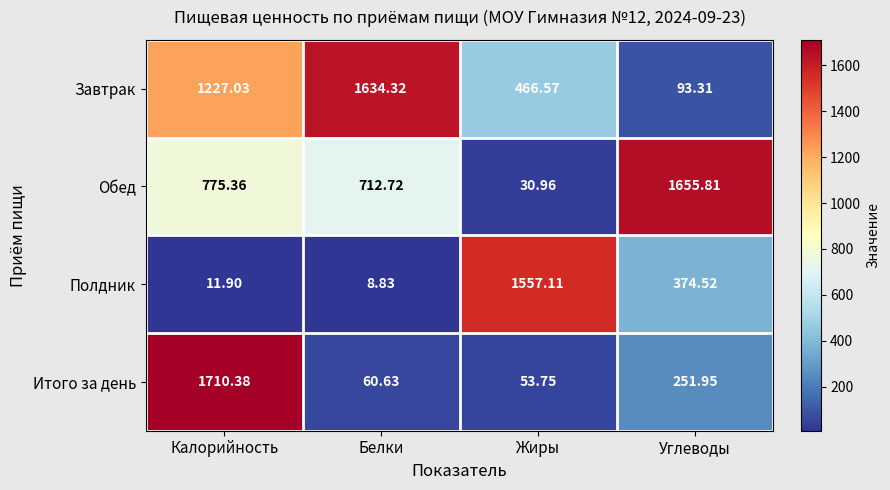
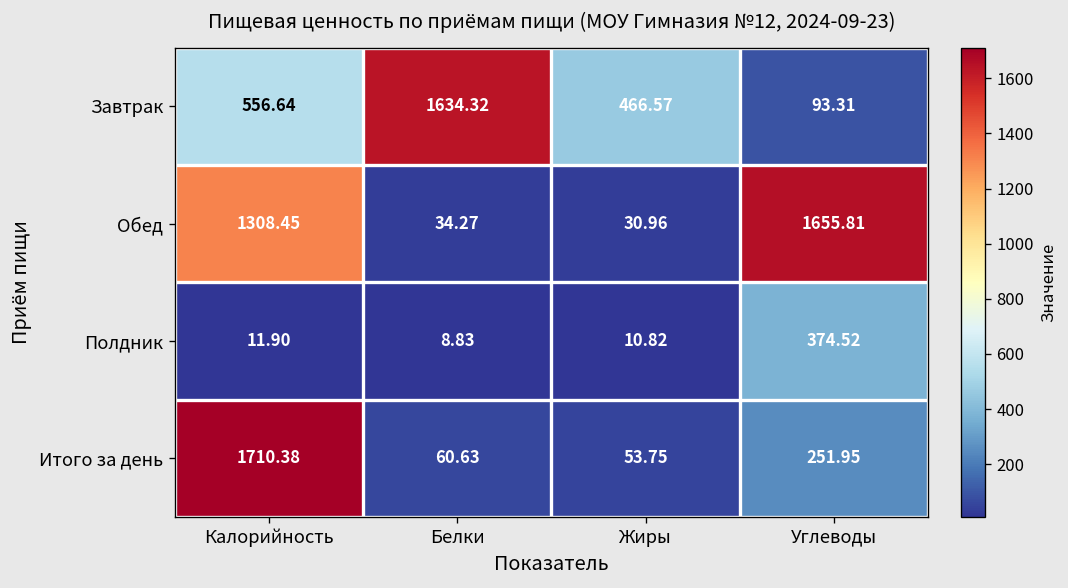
Завтрак, Калорийность: 1227.03 -> 556.64
Обед, Калорийность: 775.36 -> 1308.45
Обед, Белки: 712.72 -> 34.27
Полдник, Жиры: 1557.11 -> 10.82
